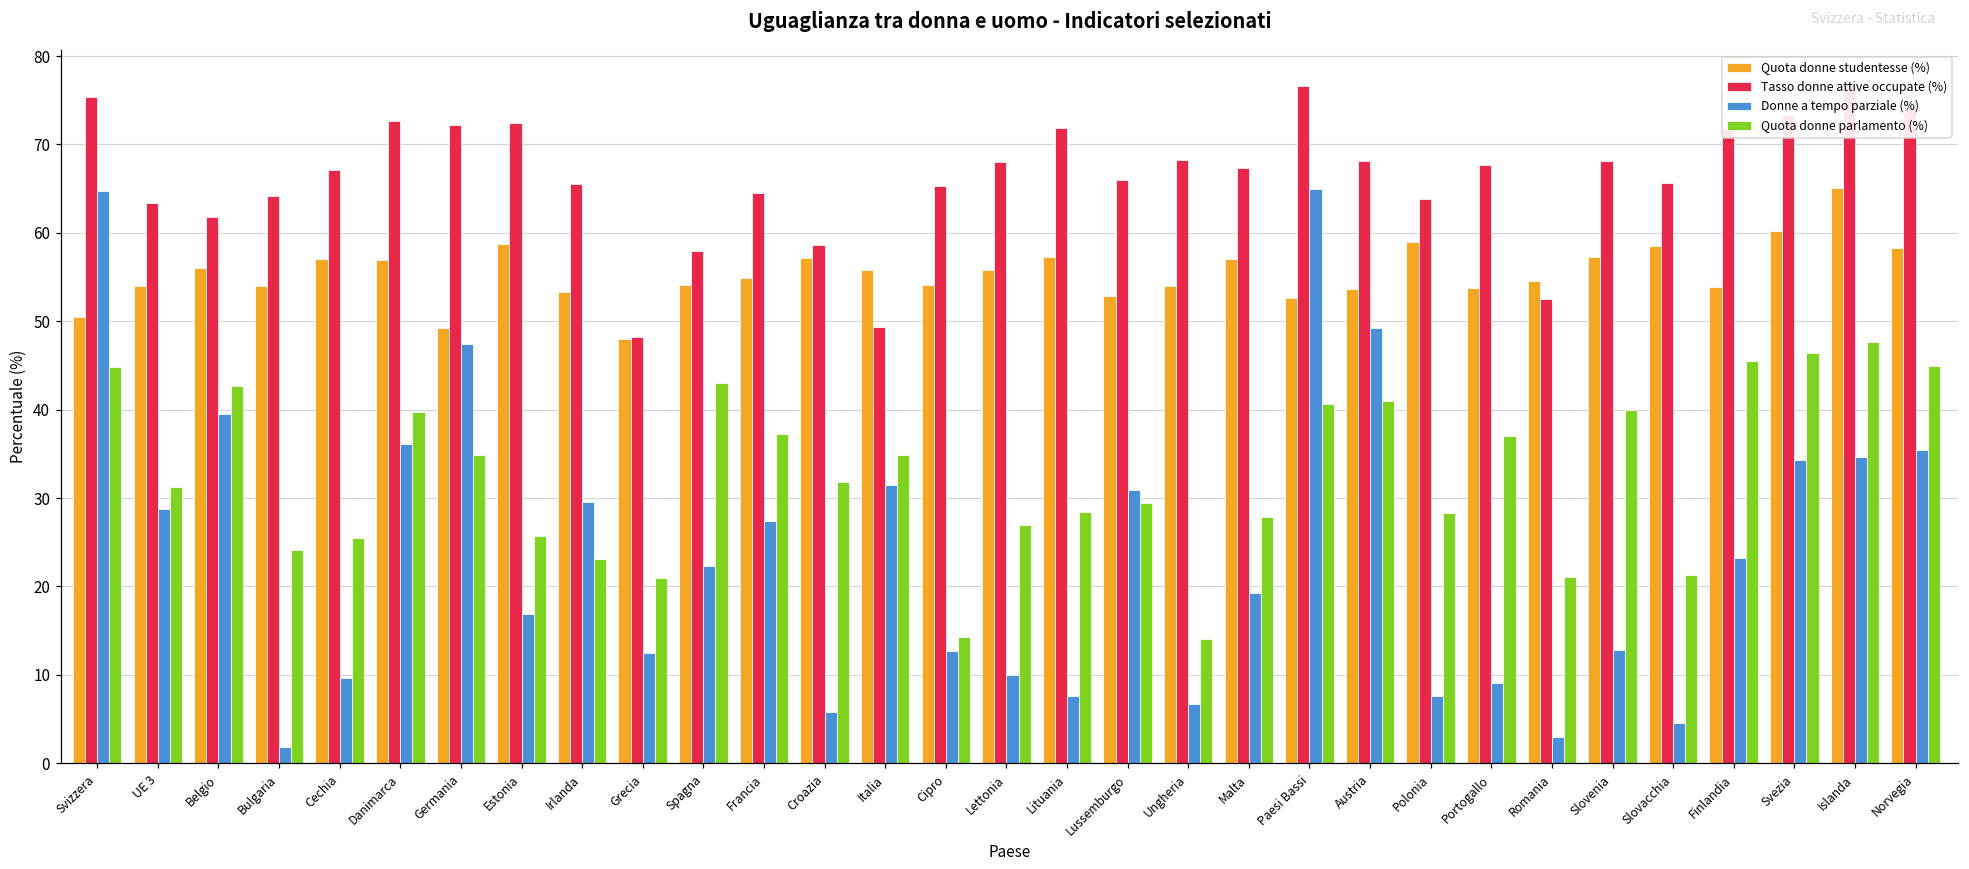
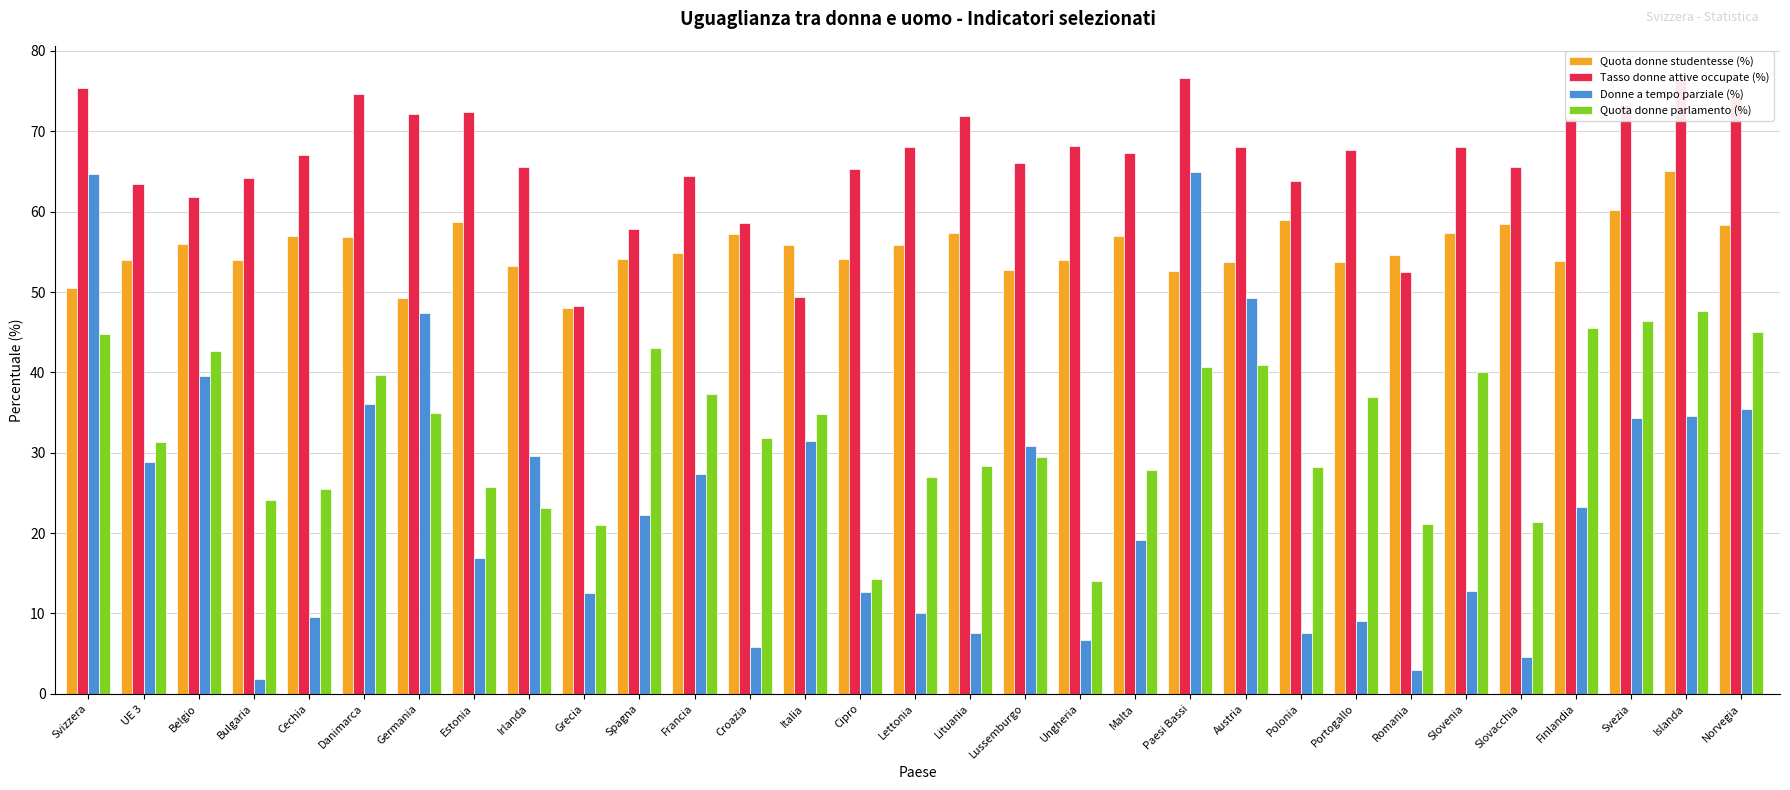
Tasso donne attive occupate (%), Danimarca: 73 -> 75
